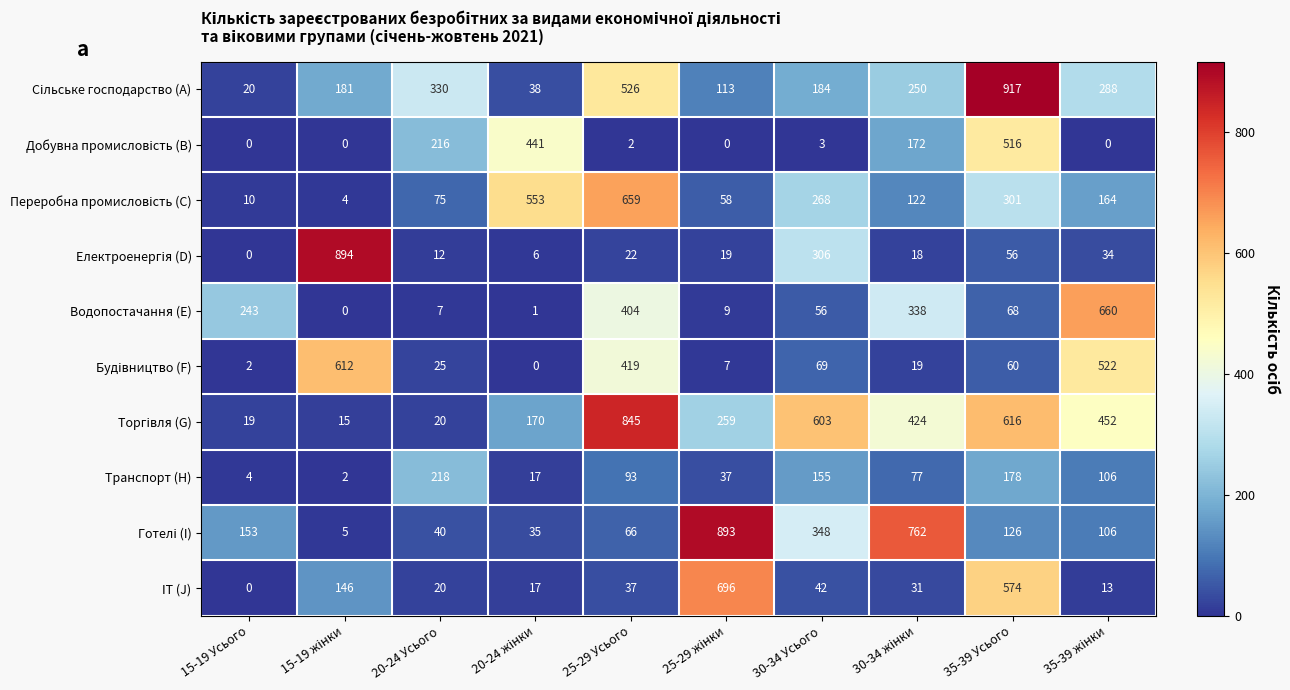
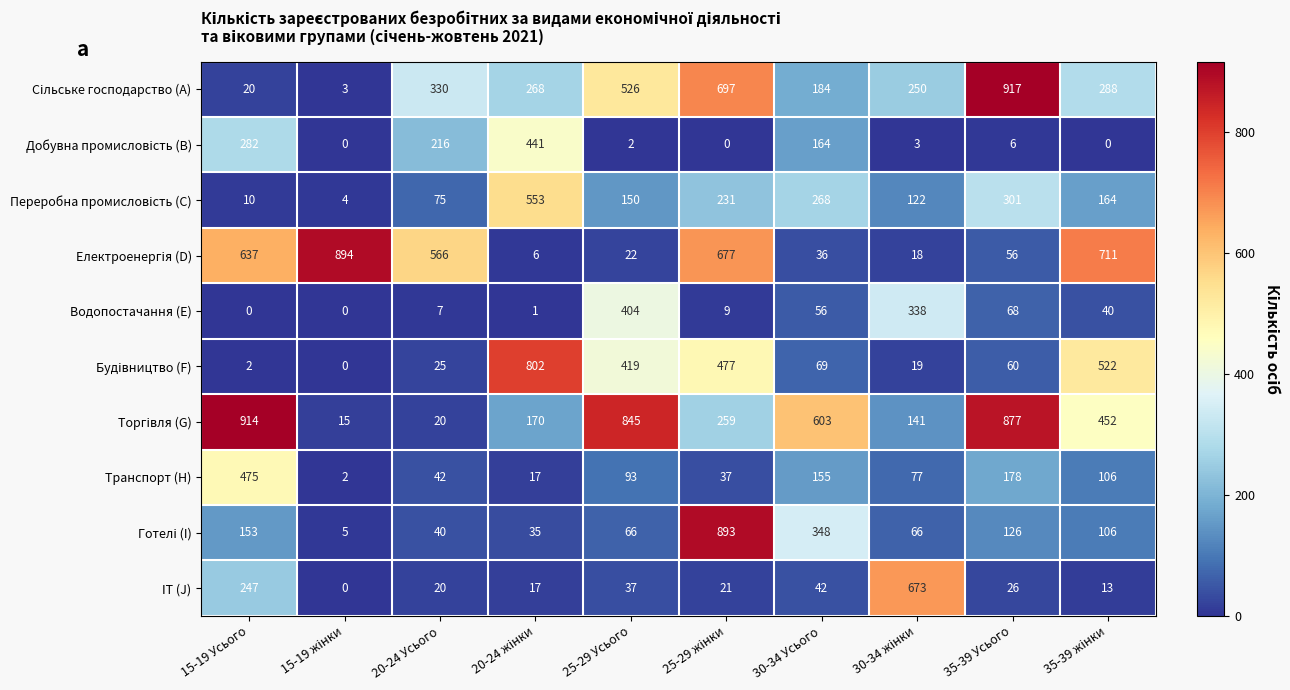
Сільське господарство (A), 15-19 жінки: 181 -> 3
Сільське господарство (A), 20-24 жінки: 38 -> 268
Сільське господарство (A), 25-29 жінки: 113 -> 697
Добувна промисловість (B), 15-19 Усього: 0 -> 282
Добувна промисловість (B), 30-34 Усього: 3 -> 164
Добувна промисловість (B), 30-34 жінки: 172 -> 3
Добувна промисловість (B), 35-39 Усього: 516 -> 6
Переробна промисловість (C), 25-29 Усього: 659 -> 150
Переробна промисловість (C), 25-29 жінки: 58 -> 231
Електроенергія (D), 15-19 Усього: 0 -> 637
Електроенергія (D), 20-24 Усього: 12 -> 566
Електроенергія (D), 25-29 жінки: 19 -> 677
Електроенергія (D), 30-34 Усього: 306 -> 36
Електроенергія (D), 35-39 жінки: 34 -> 711
Водопостачання (E), 15-19 Усього: 243 -> 0
Водопостачання (E), 35-39 жінки: 660 -> 40
Будівництво (F), 15-19 жінки: 612 -> 0
Будівництво (F), 20-24 жінки: 0 -> 802
Будівництво (F), 25-29 жінки: 7 -> 477
Торгівля (G), 15-19 Усього: 19 -> 914
Торгівля (G), 30-34 жінки: 424 -> 141
Торгівля (G), 35-39 Усього: 616 -> 877
Транспорт (H), 15-19 Усього: 4 -> 475
Транспорт (H), 20-24 Усього: 218 -> 42
Готелі (I), 30-34 жінки: 762 -> 66
ІТ (J), 15-19 Усього: 0 -> 247
ІТ (J), 15-19 жінки: 146 -> 0
ІТ (J), 25-29 жінки: 696 -> 21
ІТ (J), 30-34 жінки: 31 -> 673
ІТ (J), 35-39 Усього: 574 -> 26
